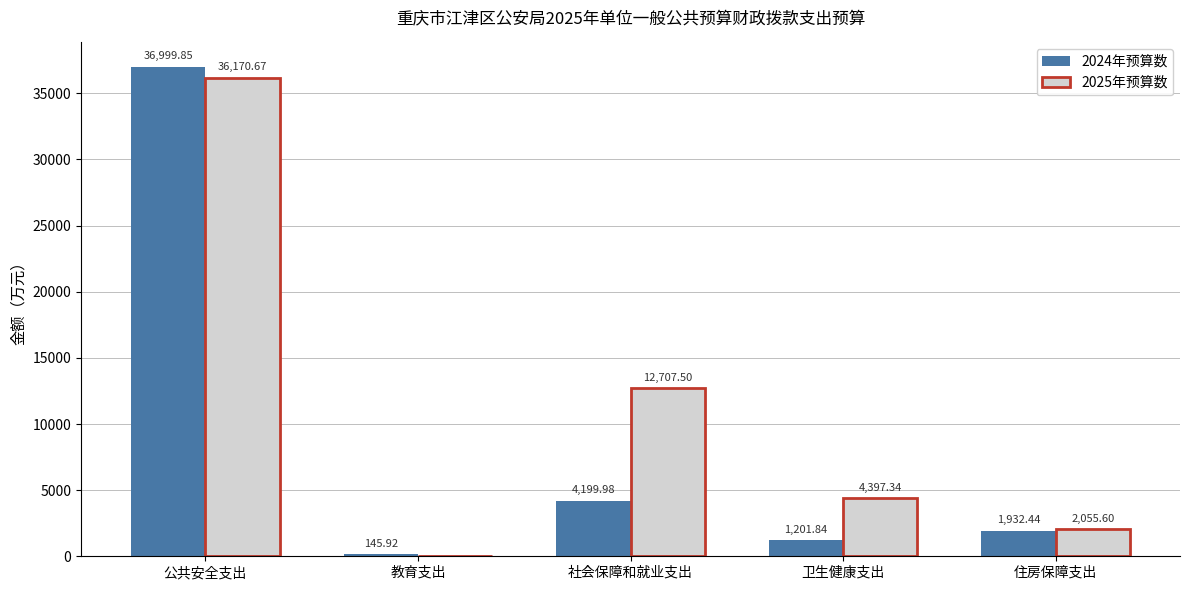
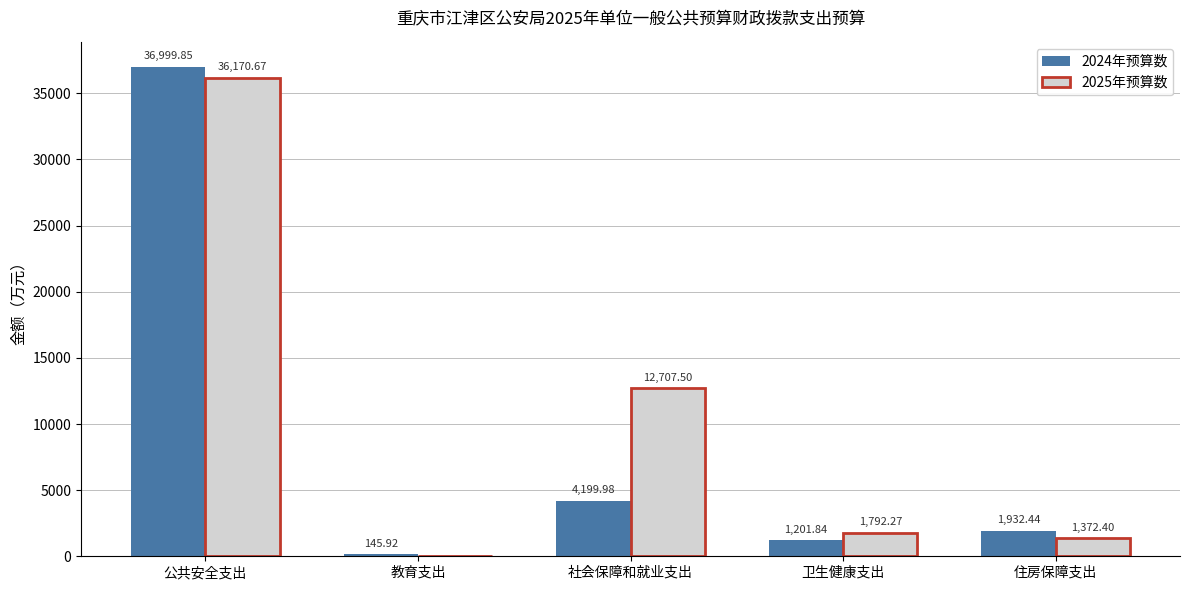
2025年预算数, 卫生健康支出: 4,397.34 -> 1,792.27
2025年预算数, 住房保障支出: 2,055.60 -> 1,372.40
